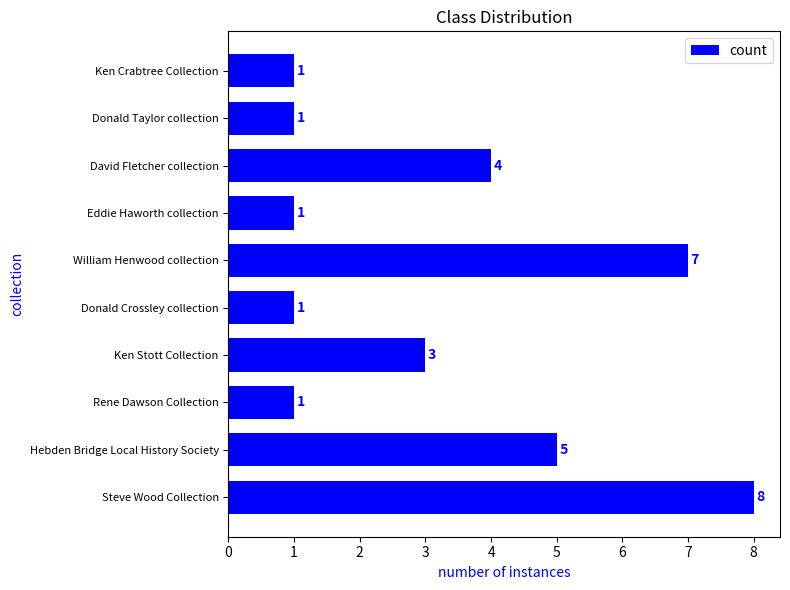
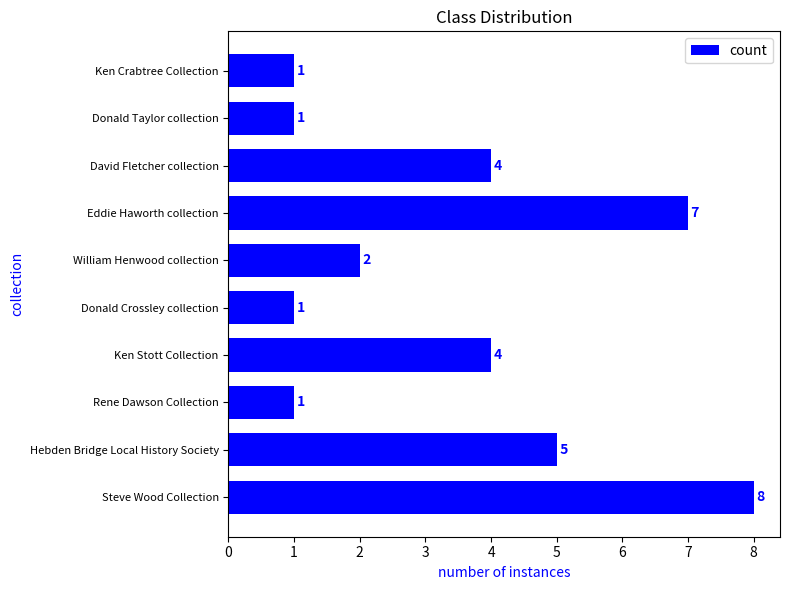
Eddie Haworth collection: 1 -> 7
William Henwood collection: 7 -> 2
Ken Stott Collection: 3 -> 4
